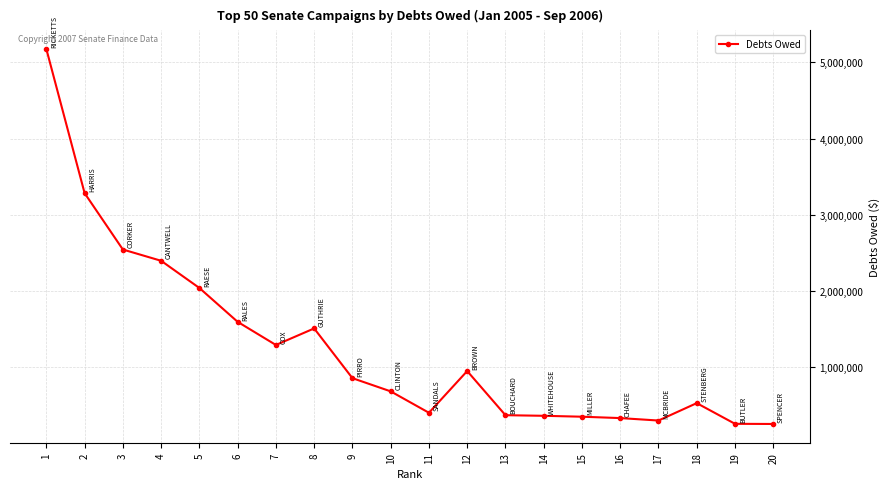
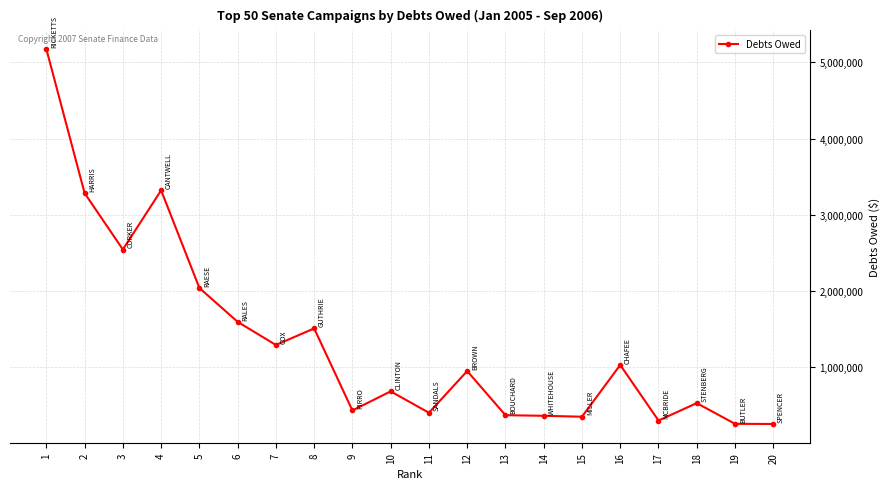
4: 2,400,000 -> 3,300,000
9: 900,000 -> 400,000
16: 300,000 -> 1,000,000
